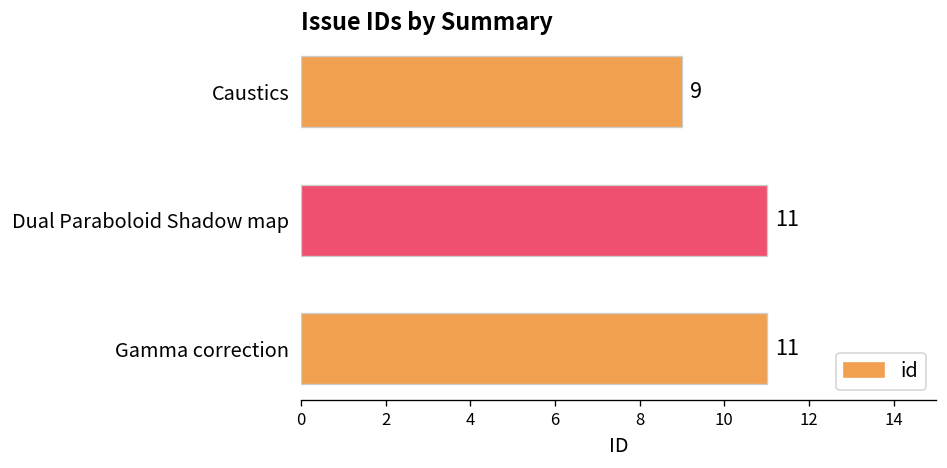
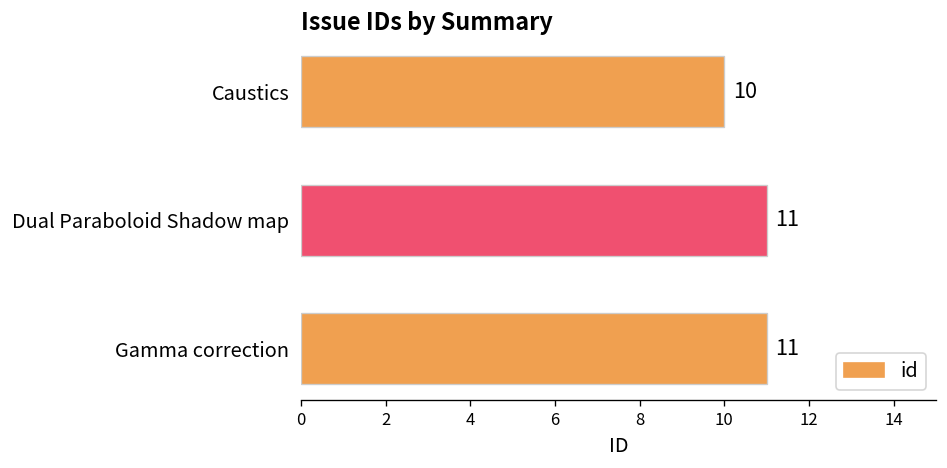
Caustics: 9 -> 10
